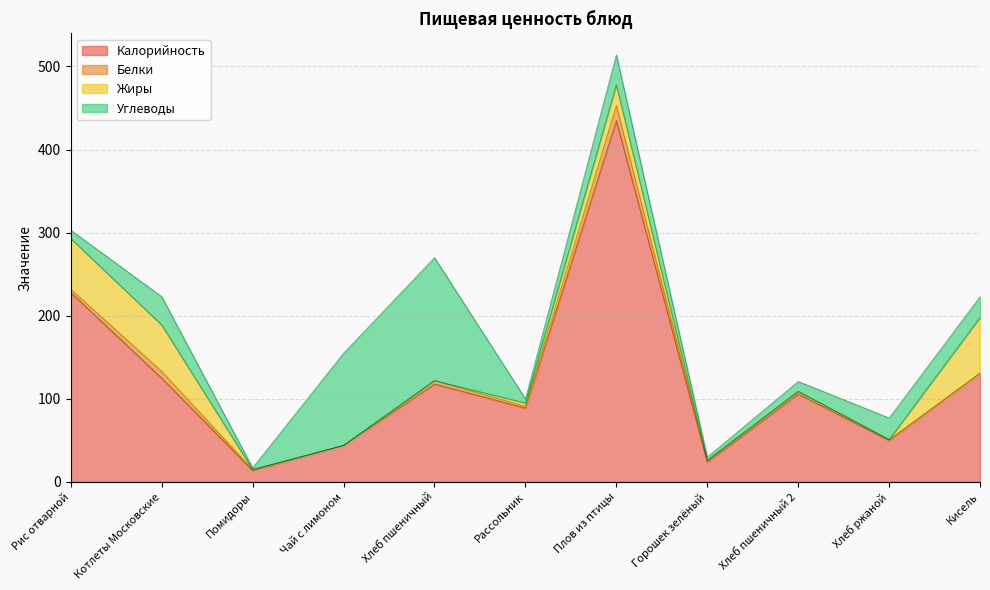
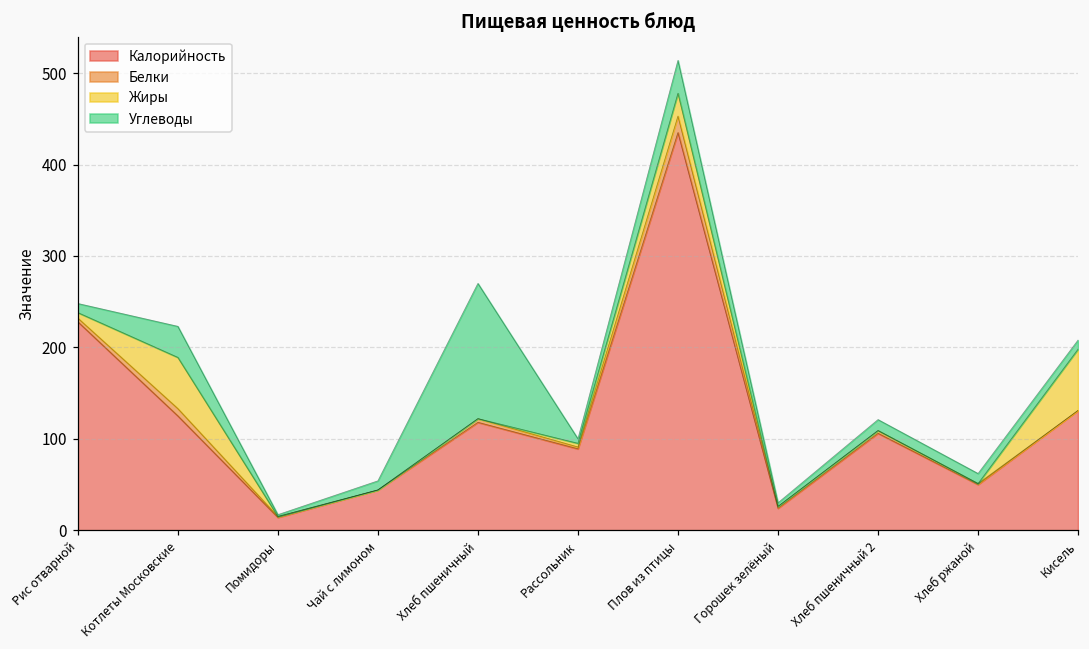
Жиры, Рис отварной: 60 -> 10
Углеводы, Чай с лимоном: 110 -> 10
Углеводы, Хлеб ржаной: 30 -> 10
Углеводы, Кисель: 30 -> 10
